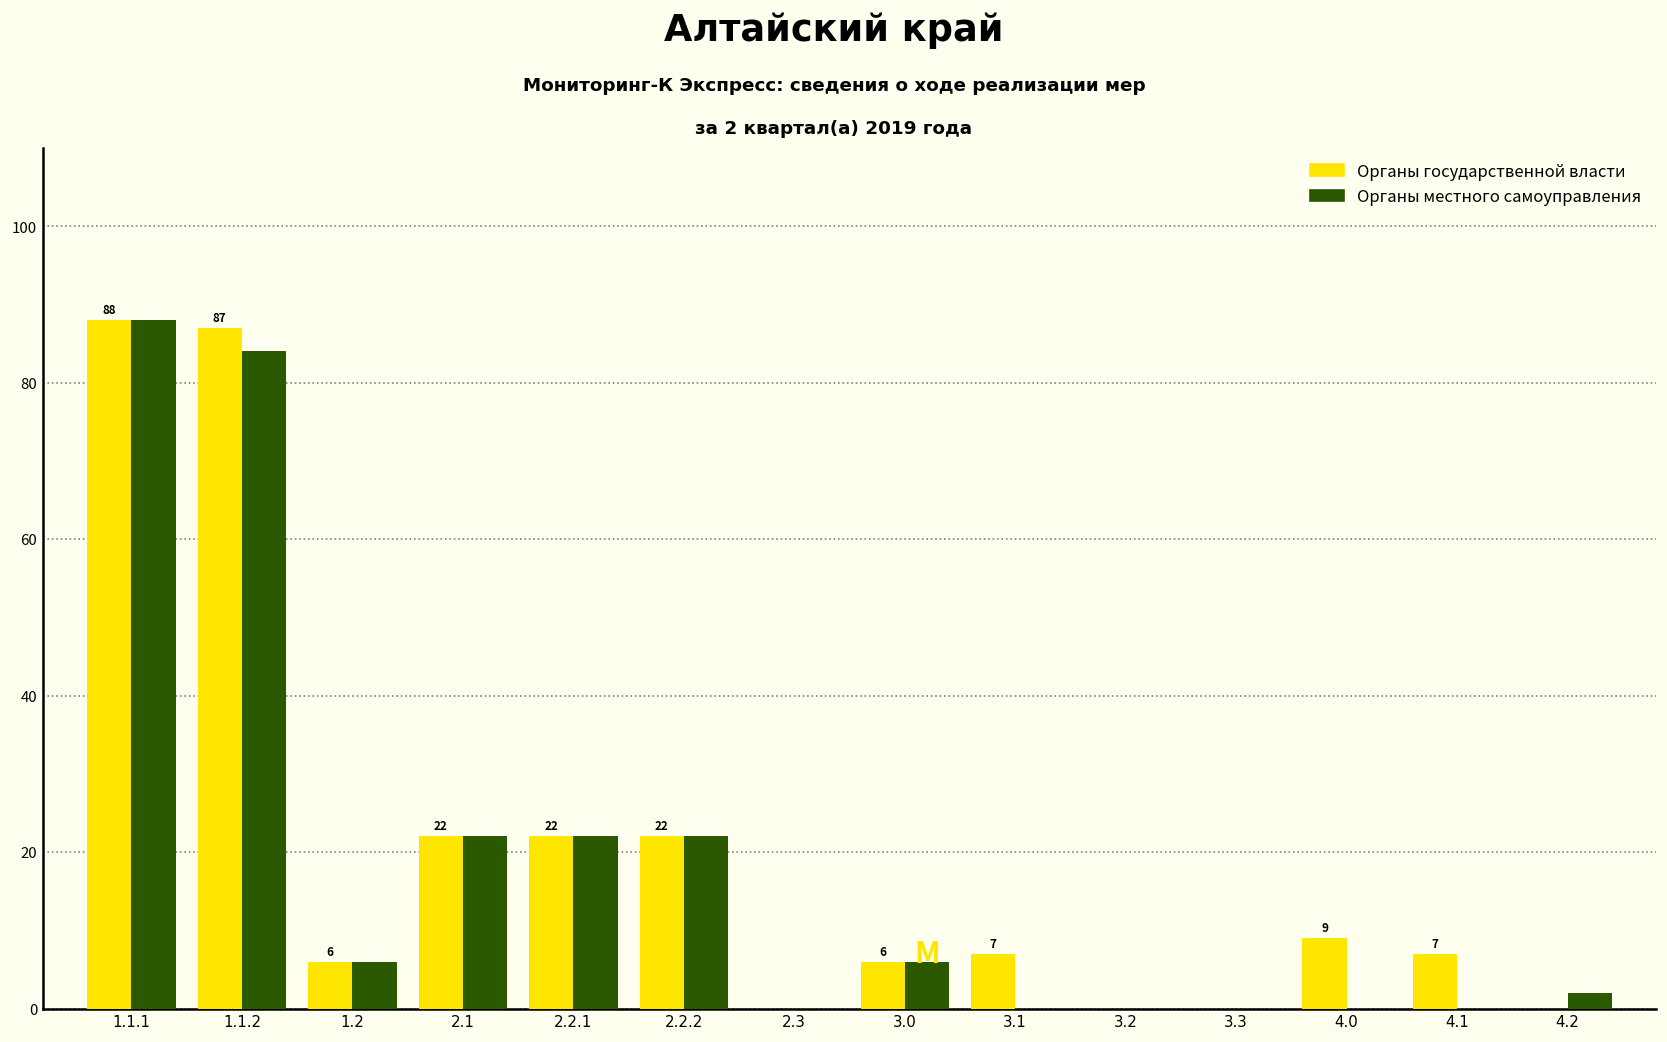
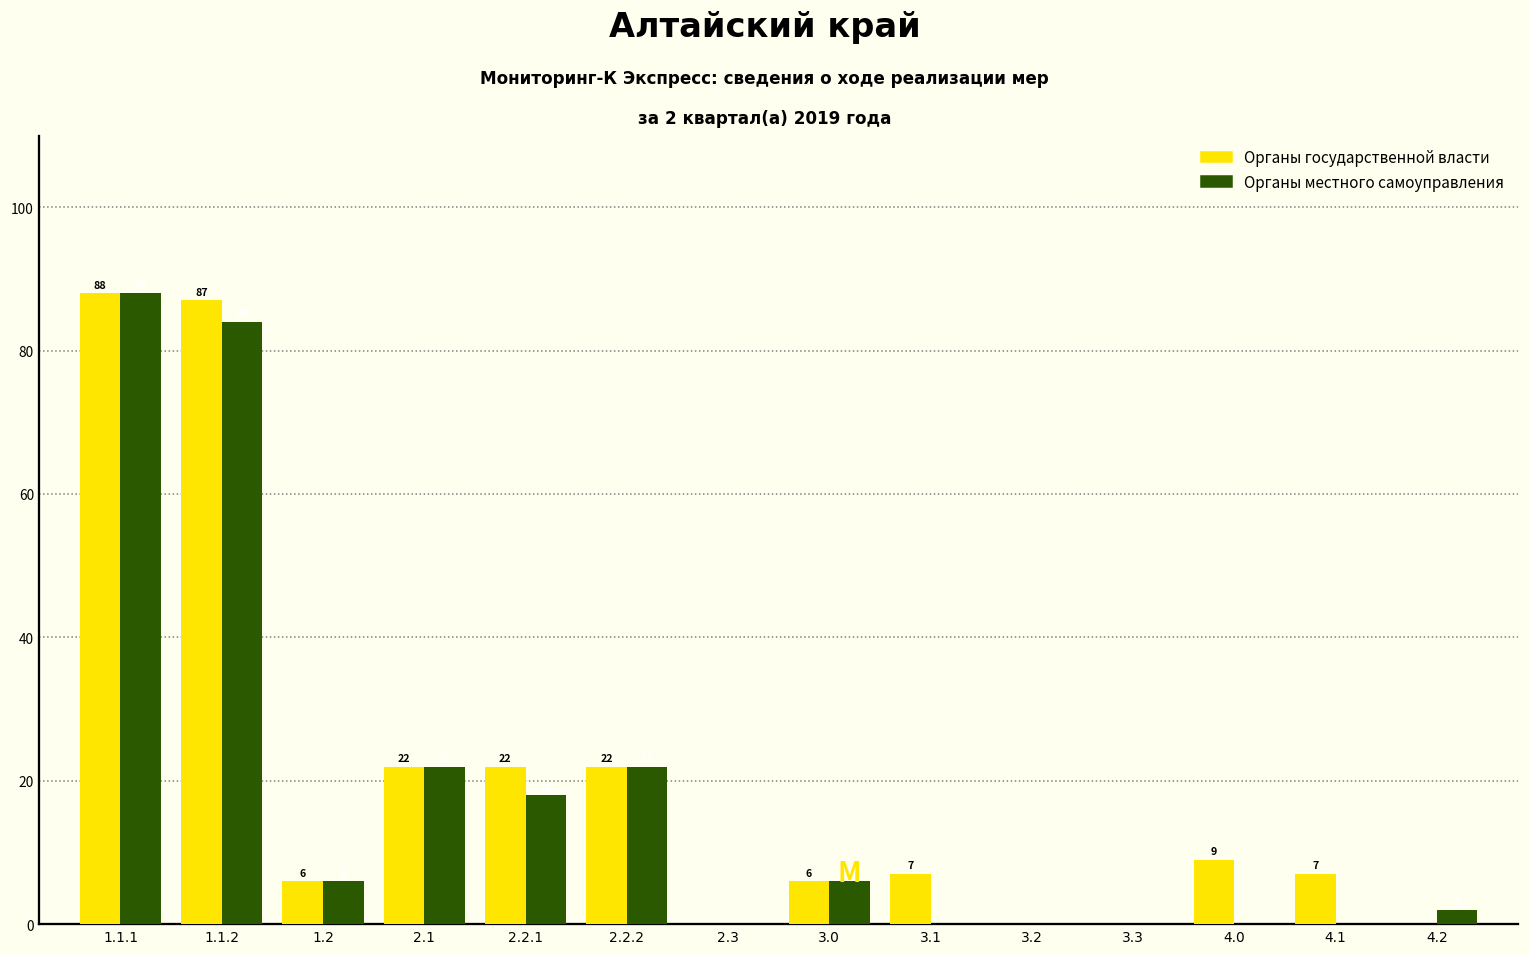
Органы местного самоуправления, 2.2.1: 22 -> 18
